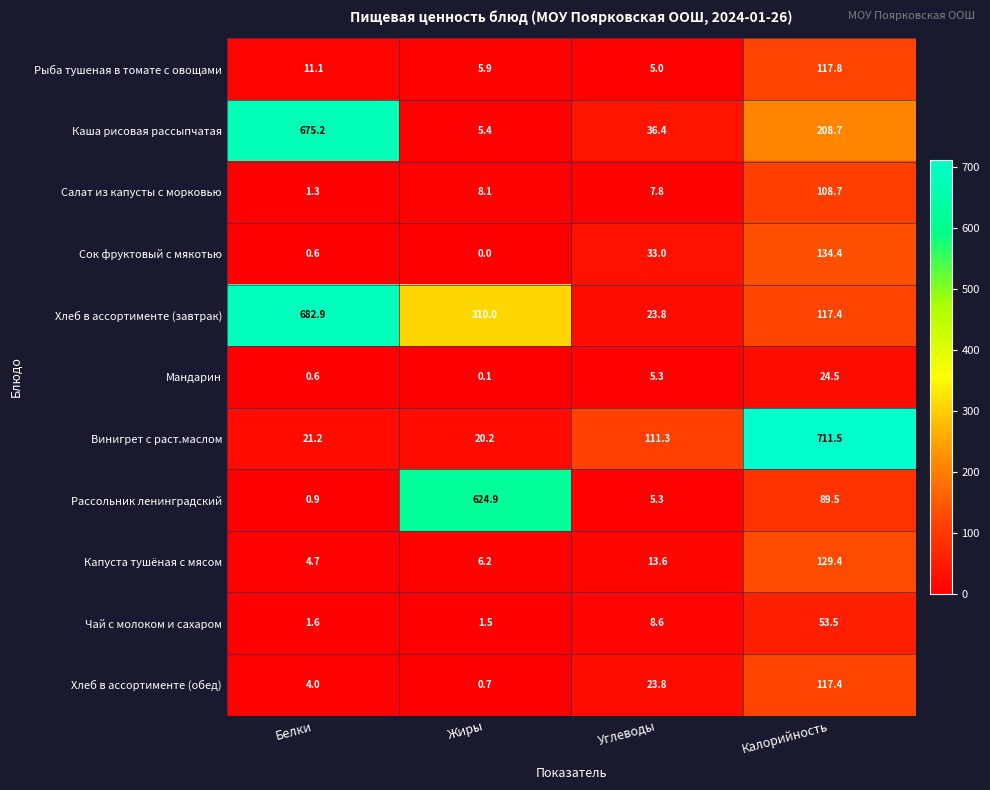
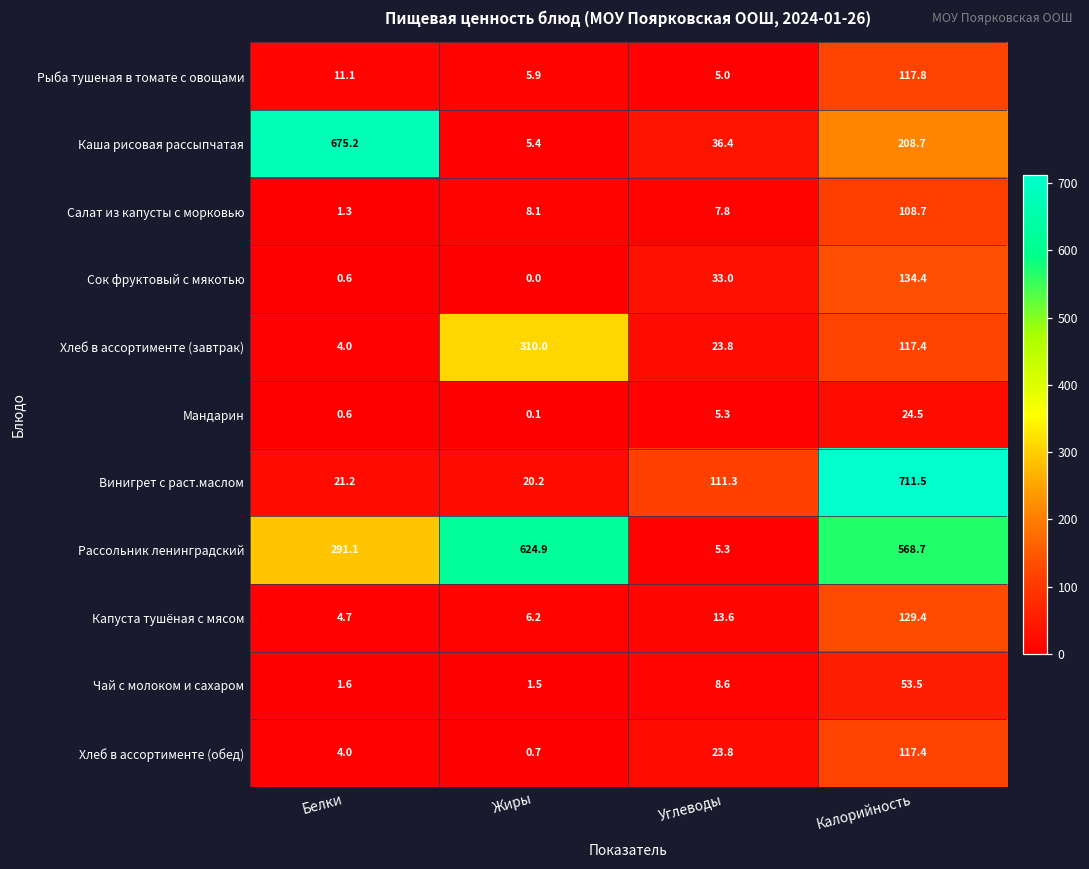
Хлеб в ассортименте (завтрак), Белки: 682.9 -> 4.0
Рассольник ленинградский, Белки: 0.9 -> 291.1
Рассольник ленинградский, Калорийность: 89.5 -> 568.7
